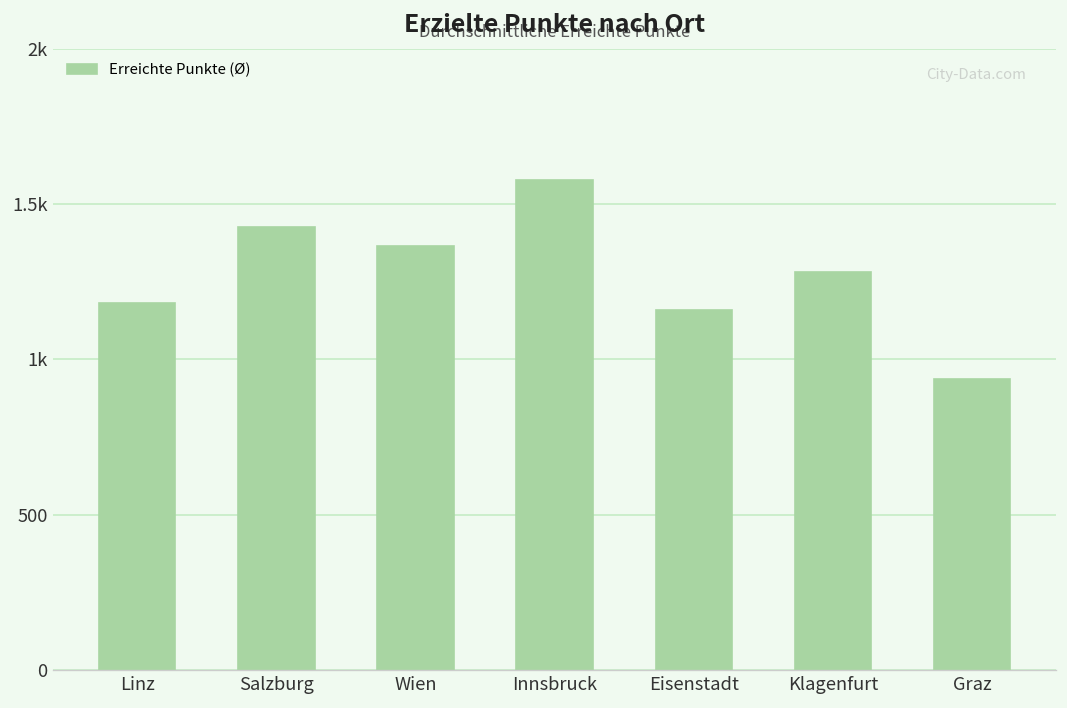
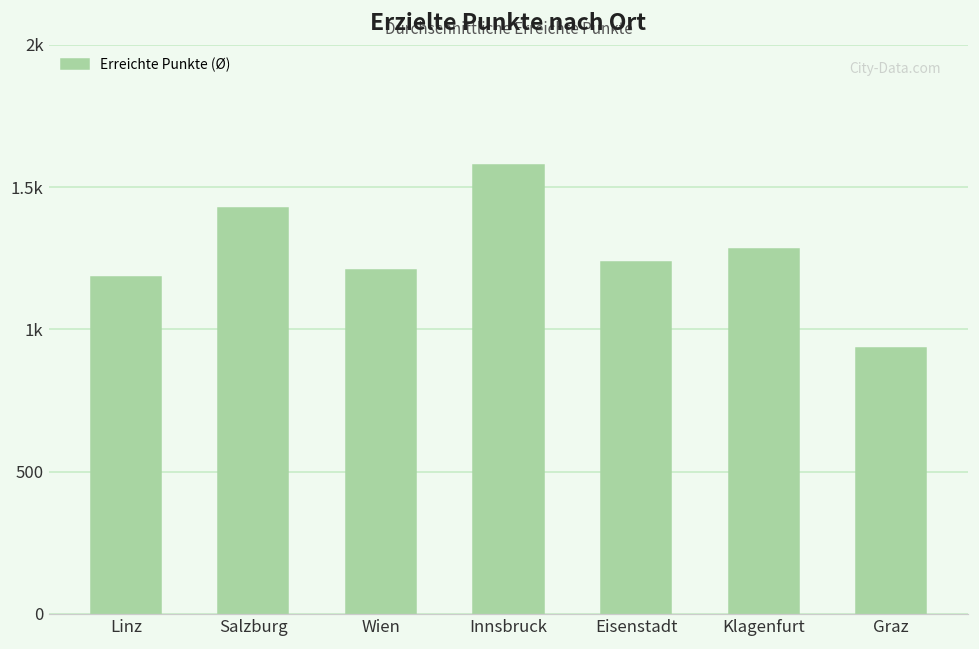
Wien: 1370 -> 1210
Eisenstadt: 1160 -> 1240
